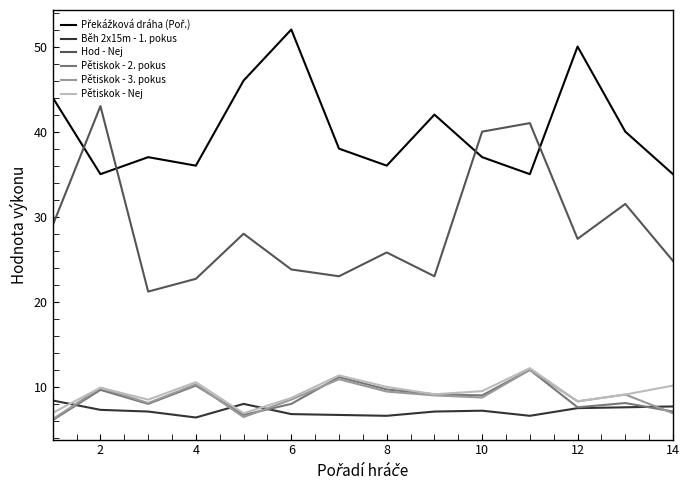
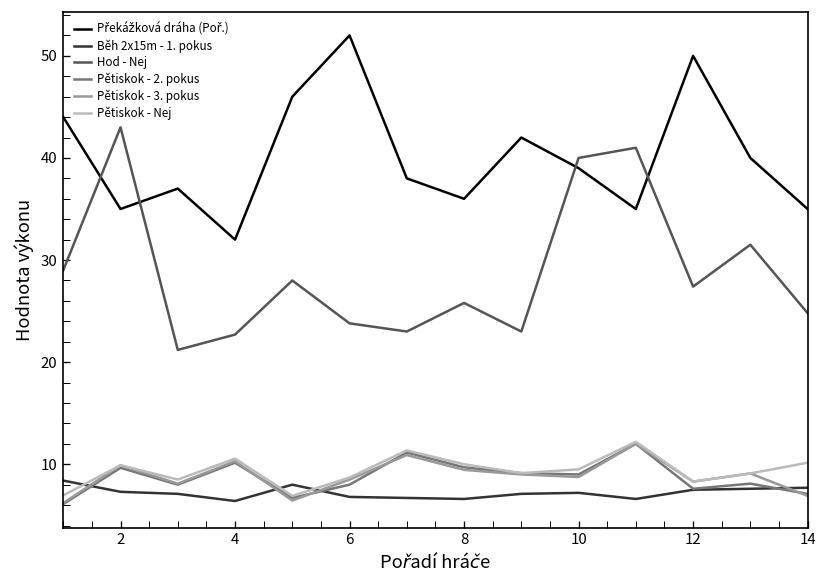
Překážková dráha (Poř.), 4: 36 -> 32
Překážková dráha (Poř.), 10: 37 -> 39
